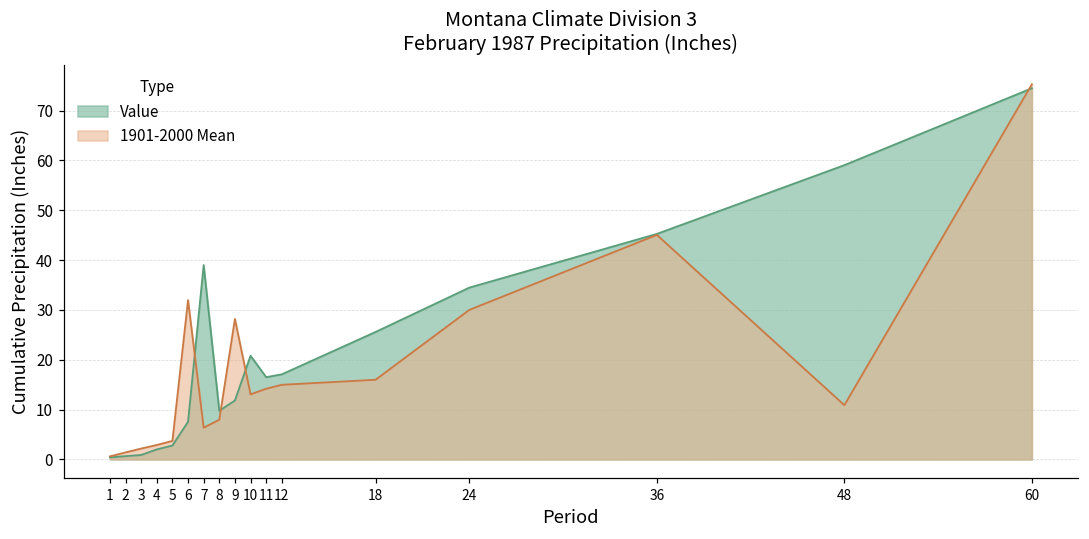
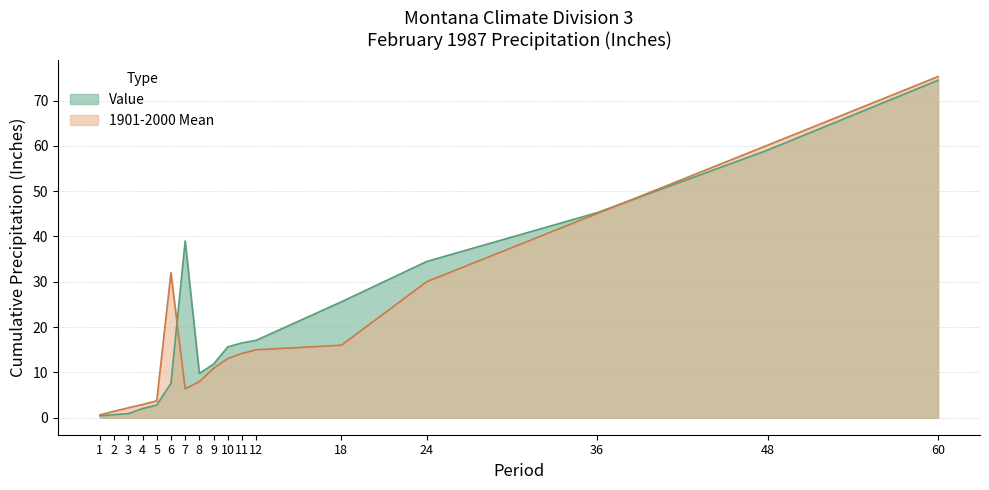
1901-2000 Mean, 9: 28 -> 11
Value, 10: 21 -> 16
1901-2000 Mean, 48: 11 -> 60
